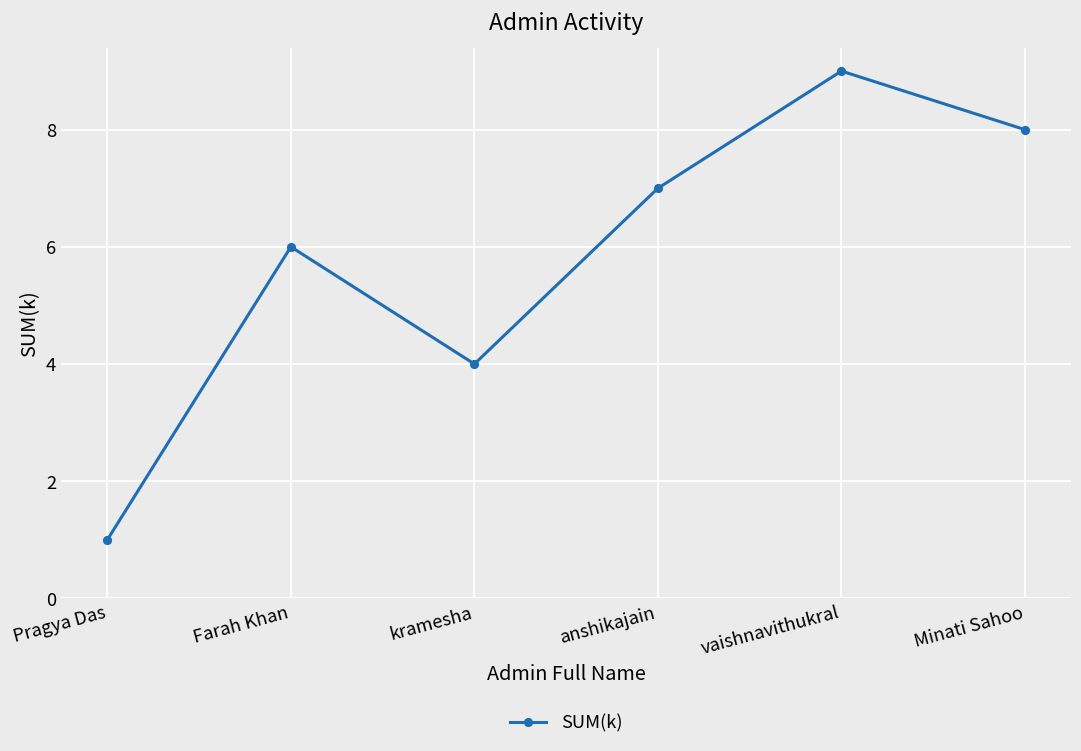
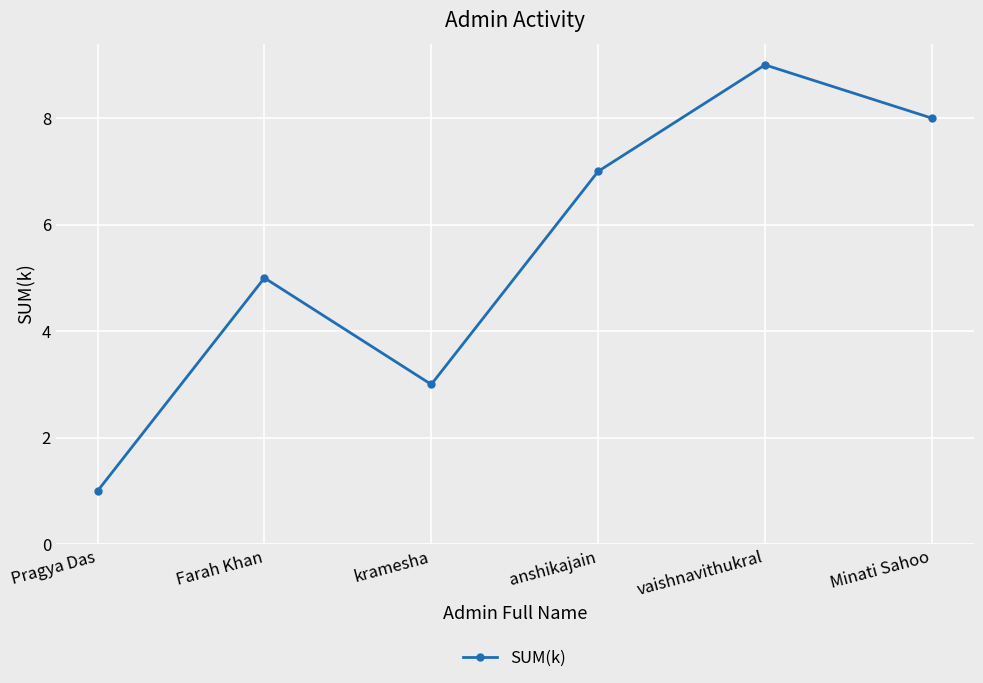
Farah Khan: 6 -> 5
kramesha: 4 -> 3
